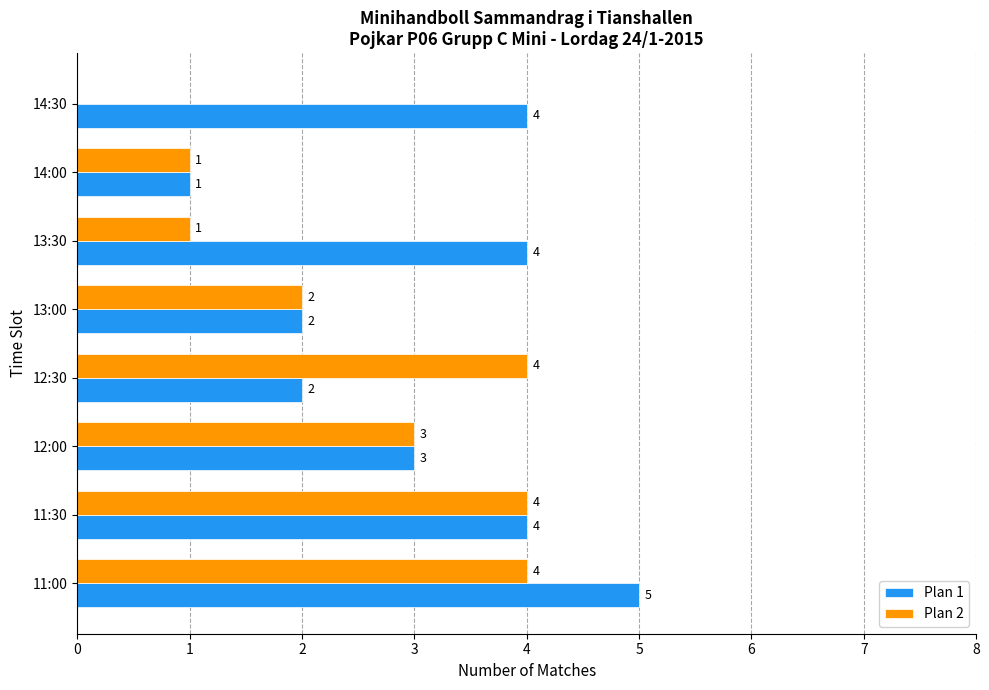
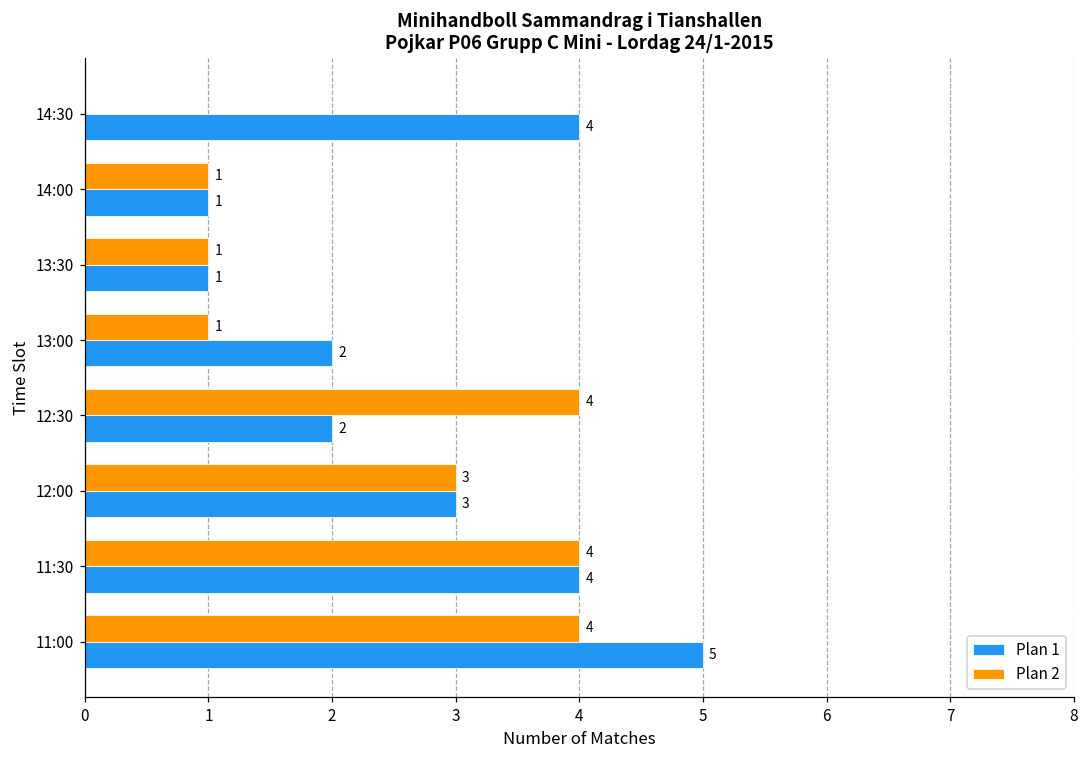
Plan 1, 13:30: 4 -> 1
Plan 2, 13:00: 2 -> 1
